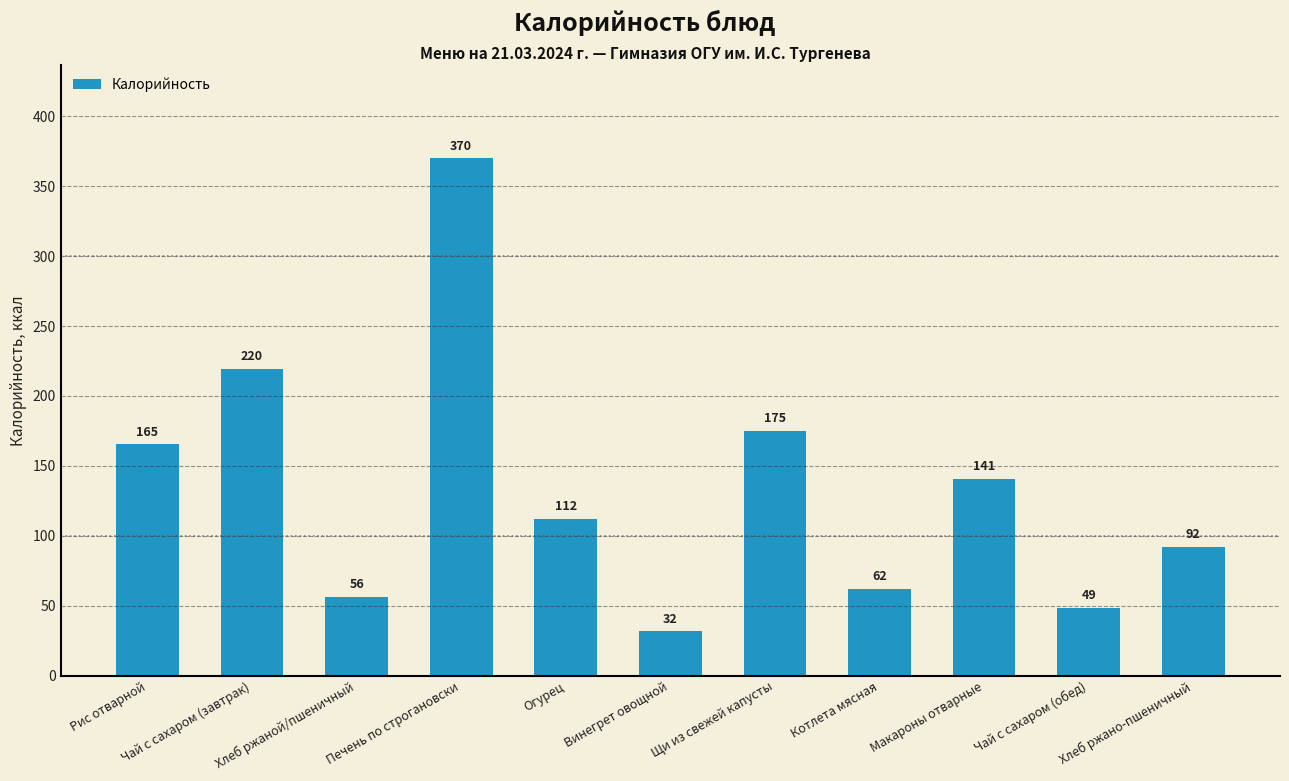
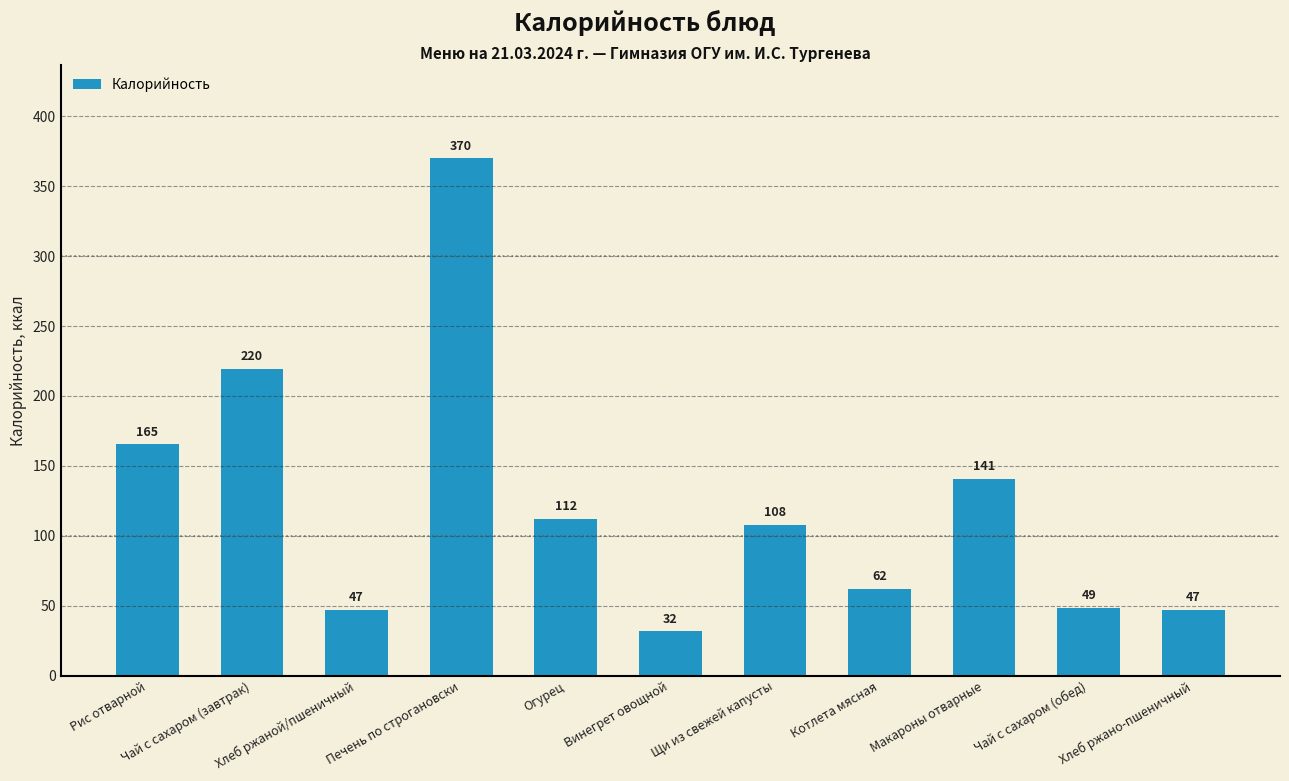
Хлеб ржаной/пшеничный: 56 -> 47
Щи из свежей капусты: 175 -> 108
Хлеб ржано-пшеничный: 92 -> 47
